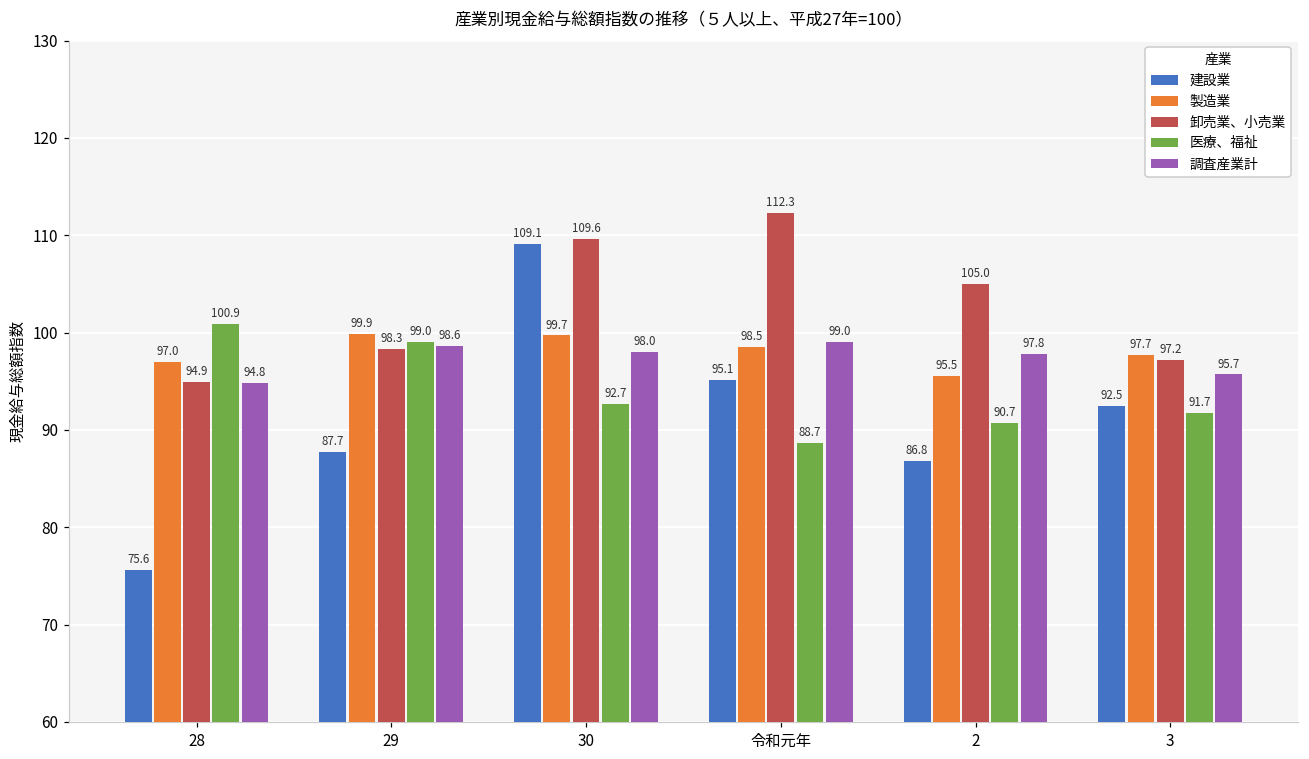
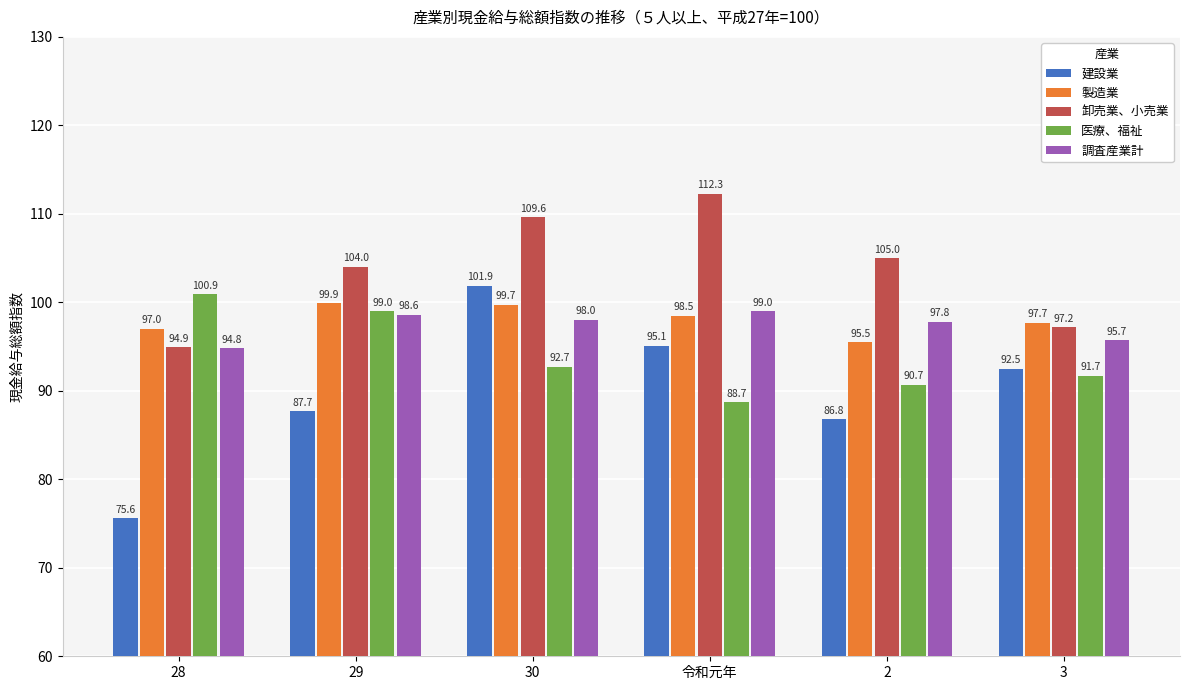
卸売業、小売業, 29: 98.3 -> 104.0
建設業, 30: 109.1 -> 101.9
